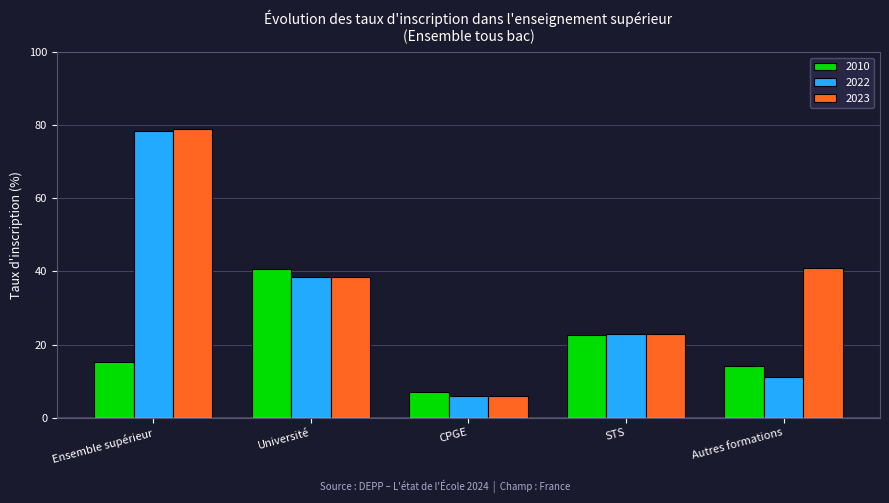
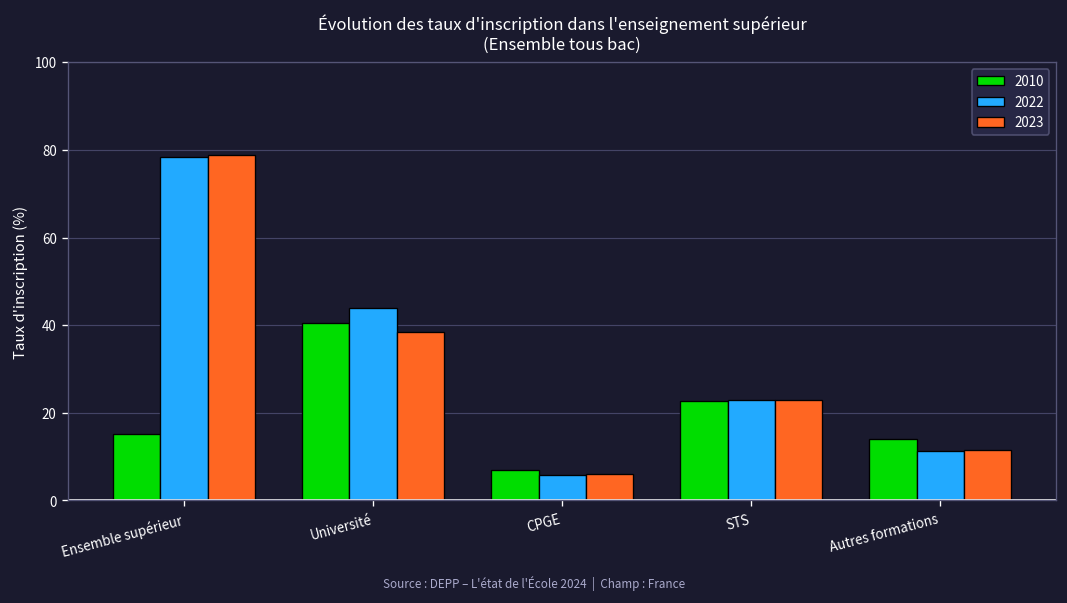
2022, Université: 39 -> 44
2023, Autres formations: 41 -> 12
